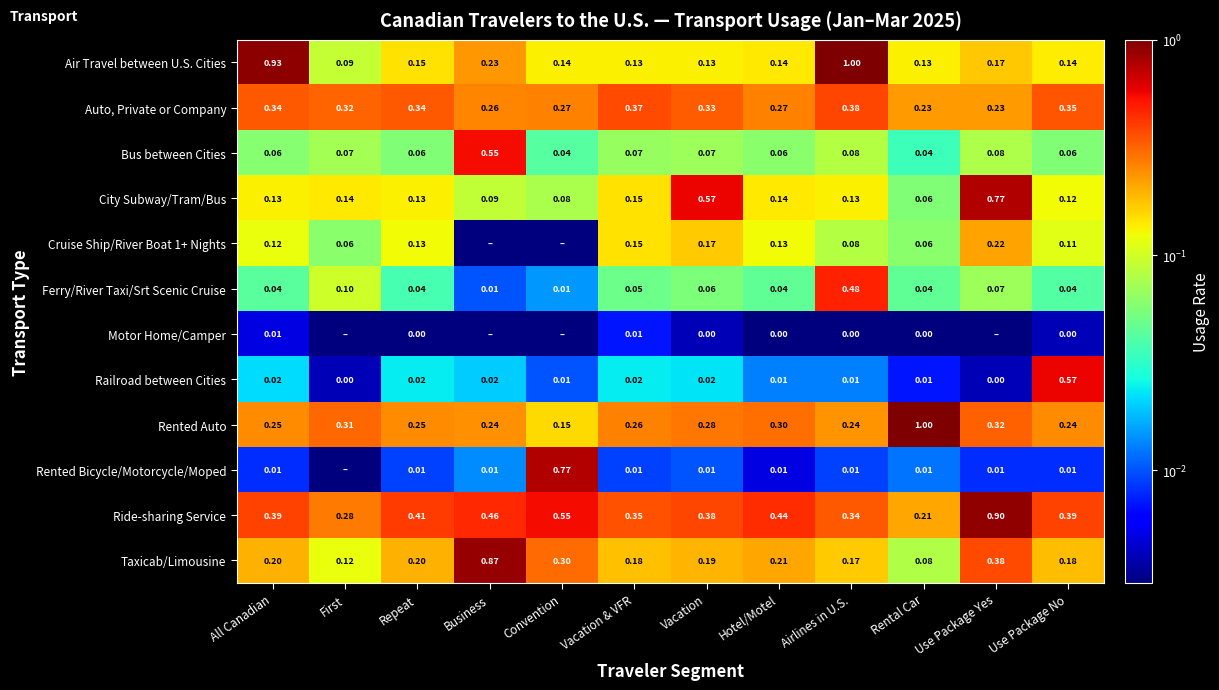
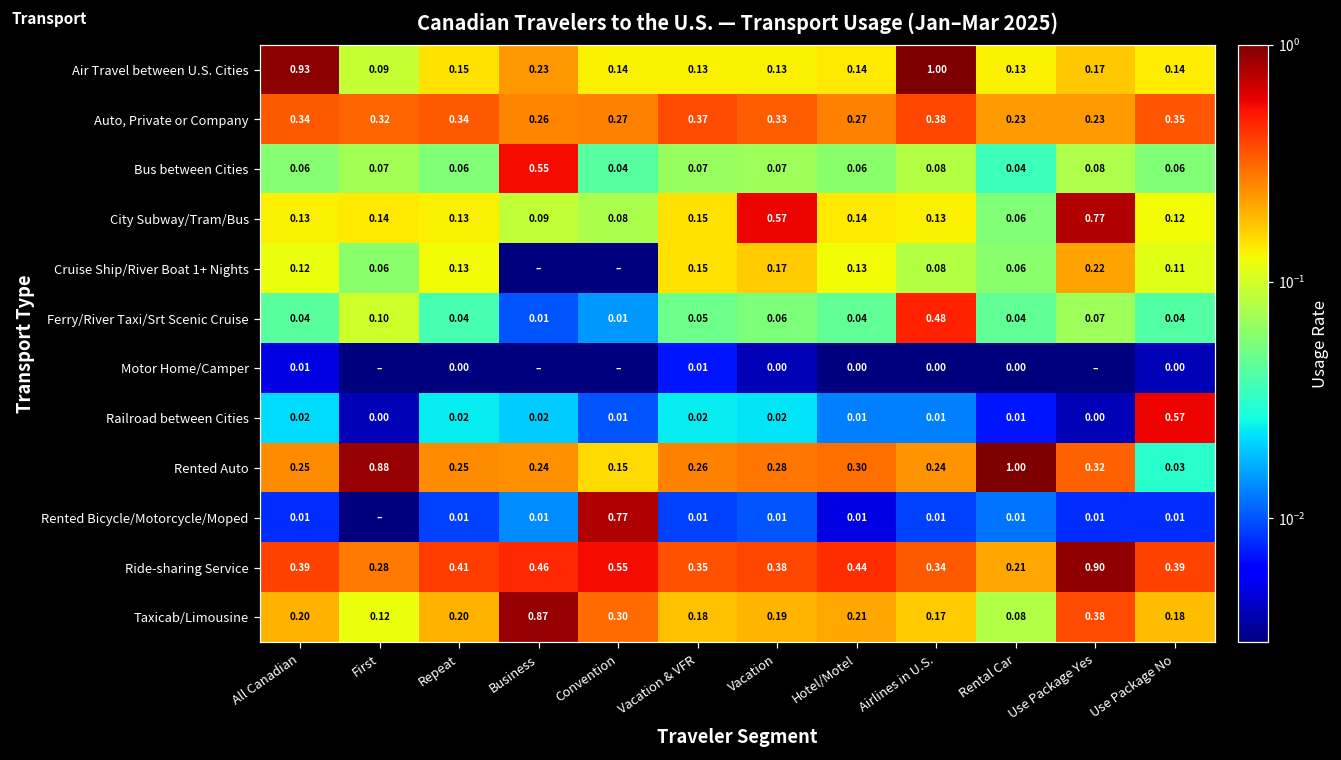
Rented Auto, First: 0.31 -> 0.88
Rented Auto, Use Package No: 0.24 -> 0.03
